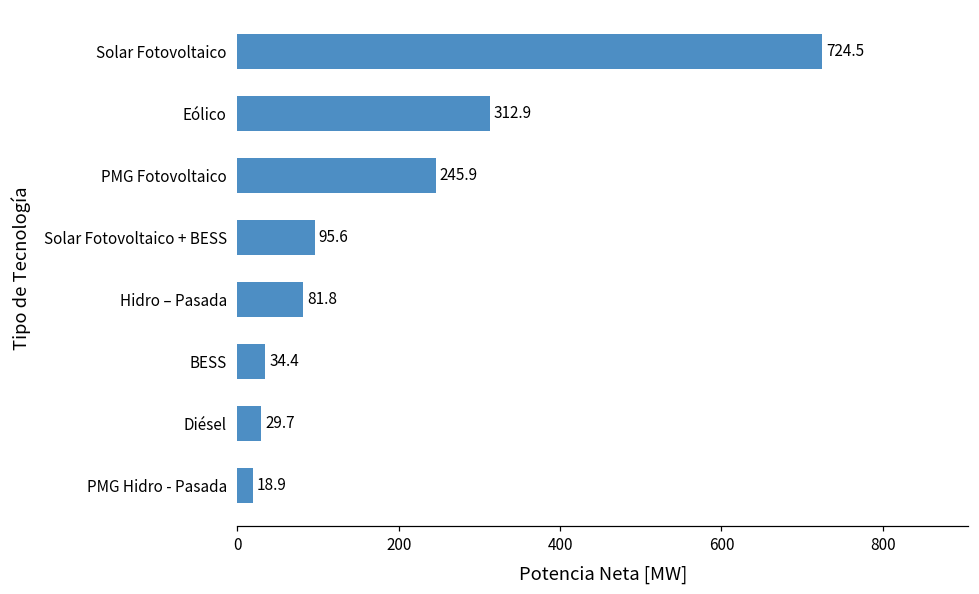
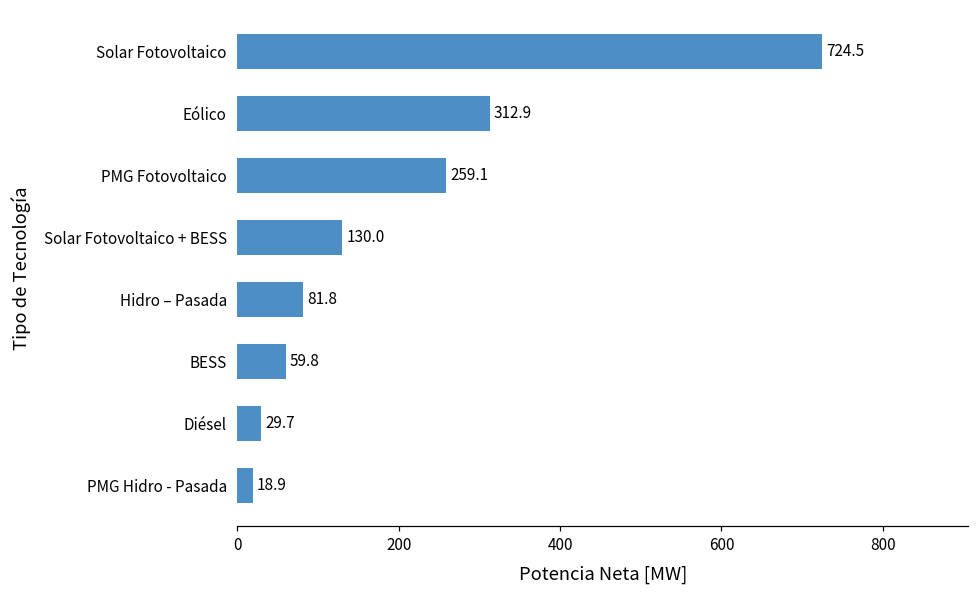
PMG Fotovoltaico: 245.9 -> 259.1
Solar Fotovoltaico + BESS: 95.6 -> 130.0
BESS: 34.4 -> 59.8
